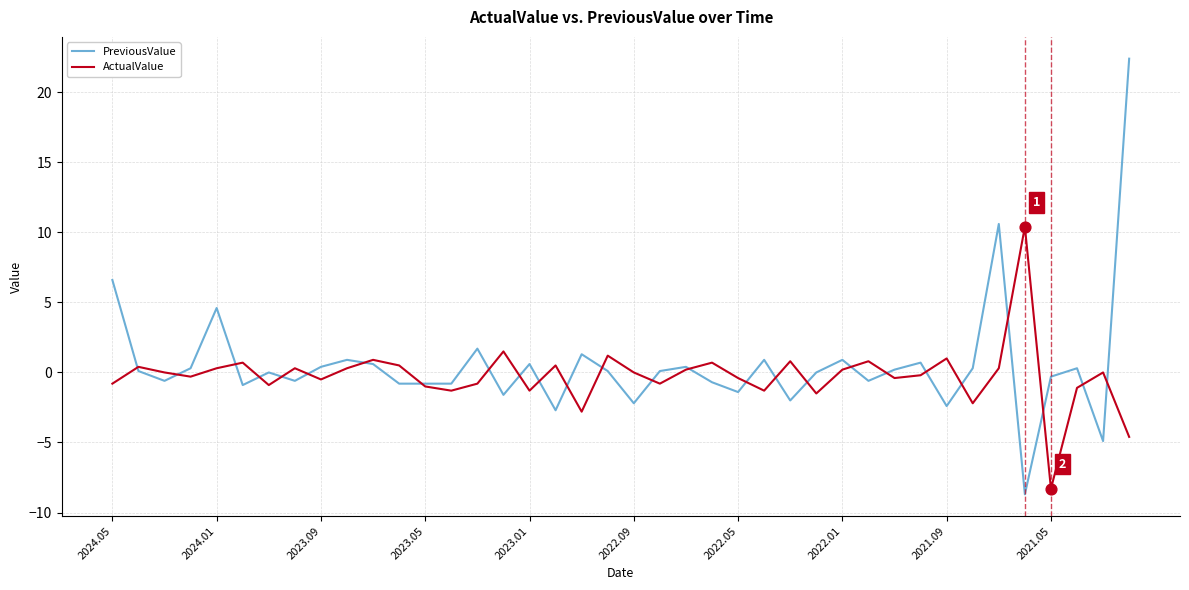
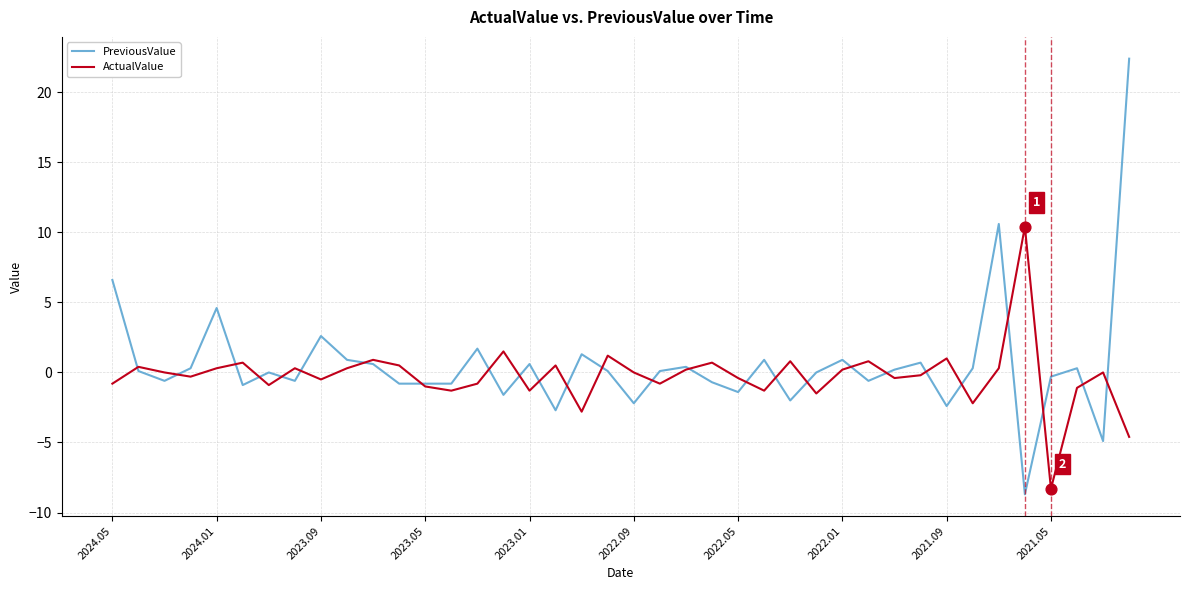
PreviousValue, 2023.09: 0.4 -> 2.6
